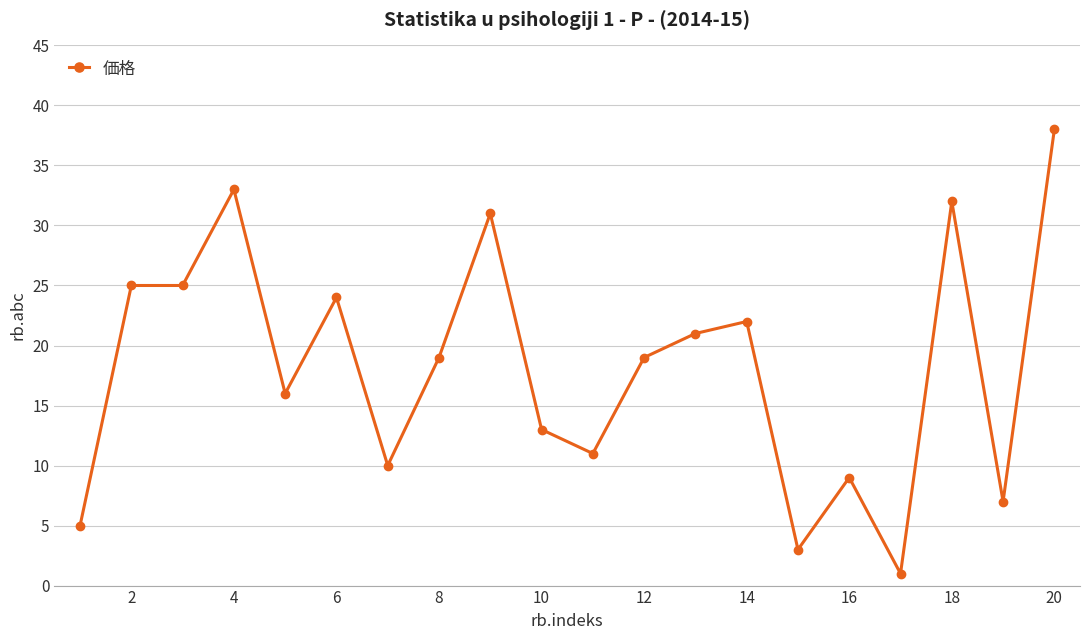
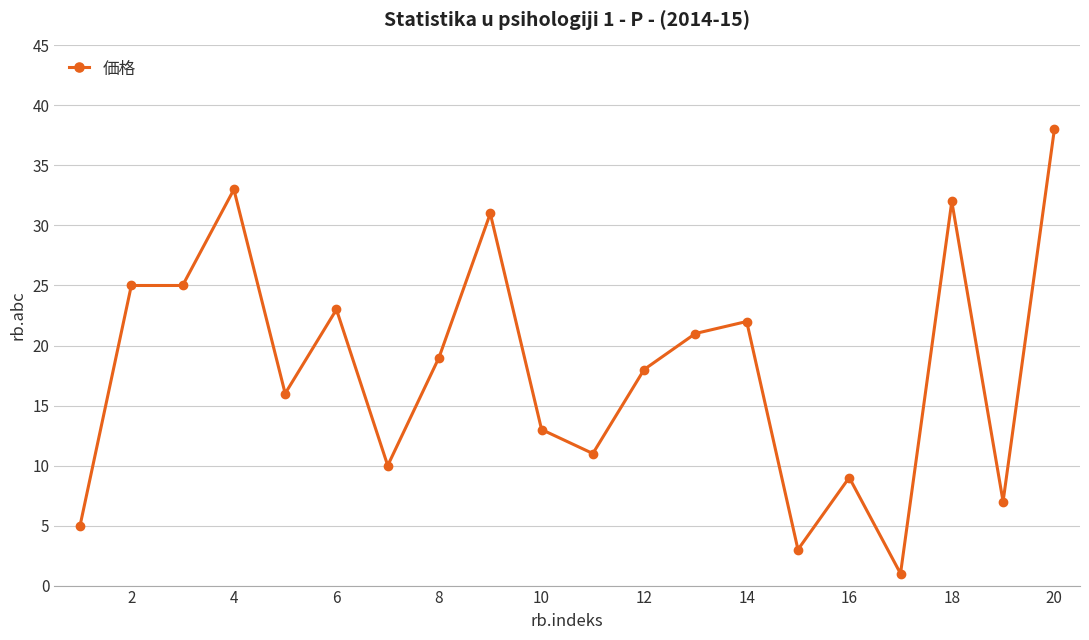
6: 24 -> 23
12: 19 -> 18
